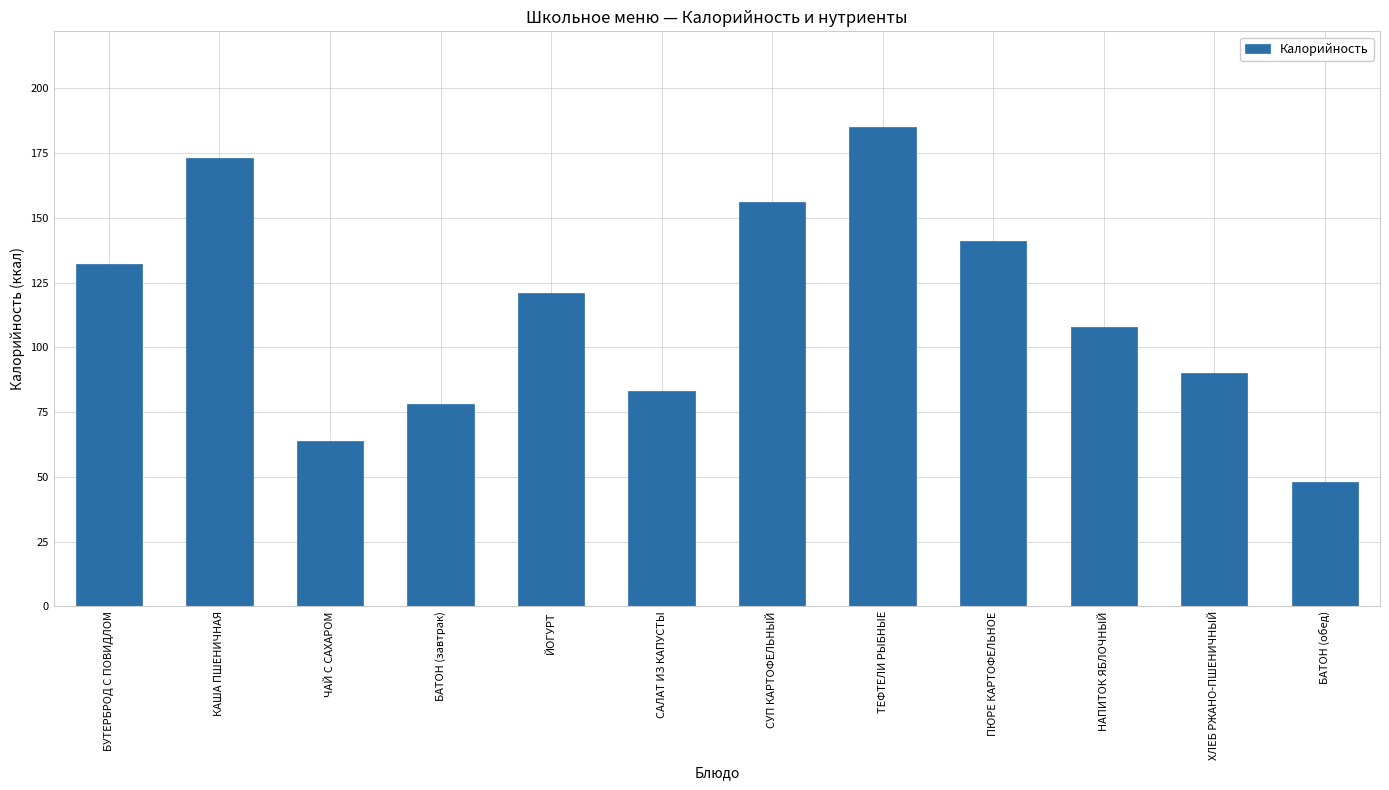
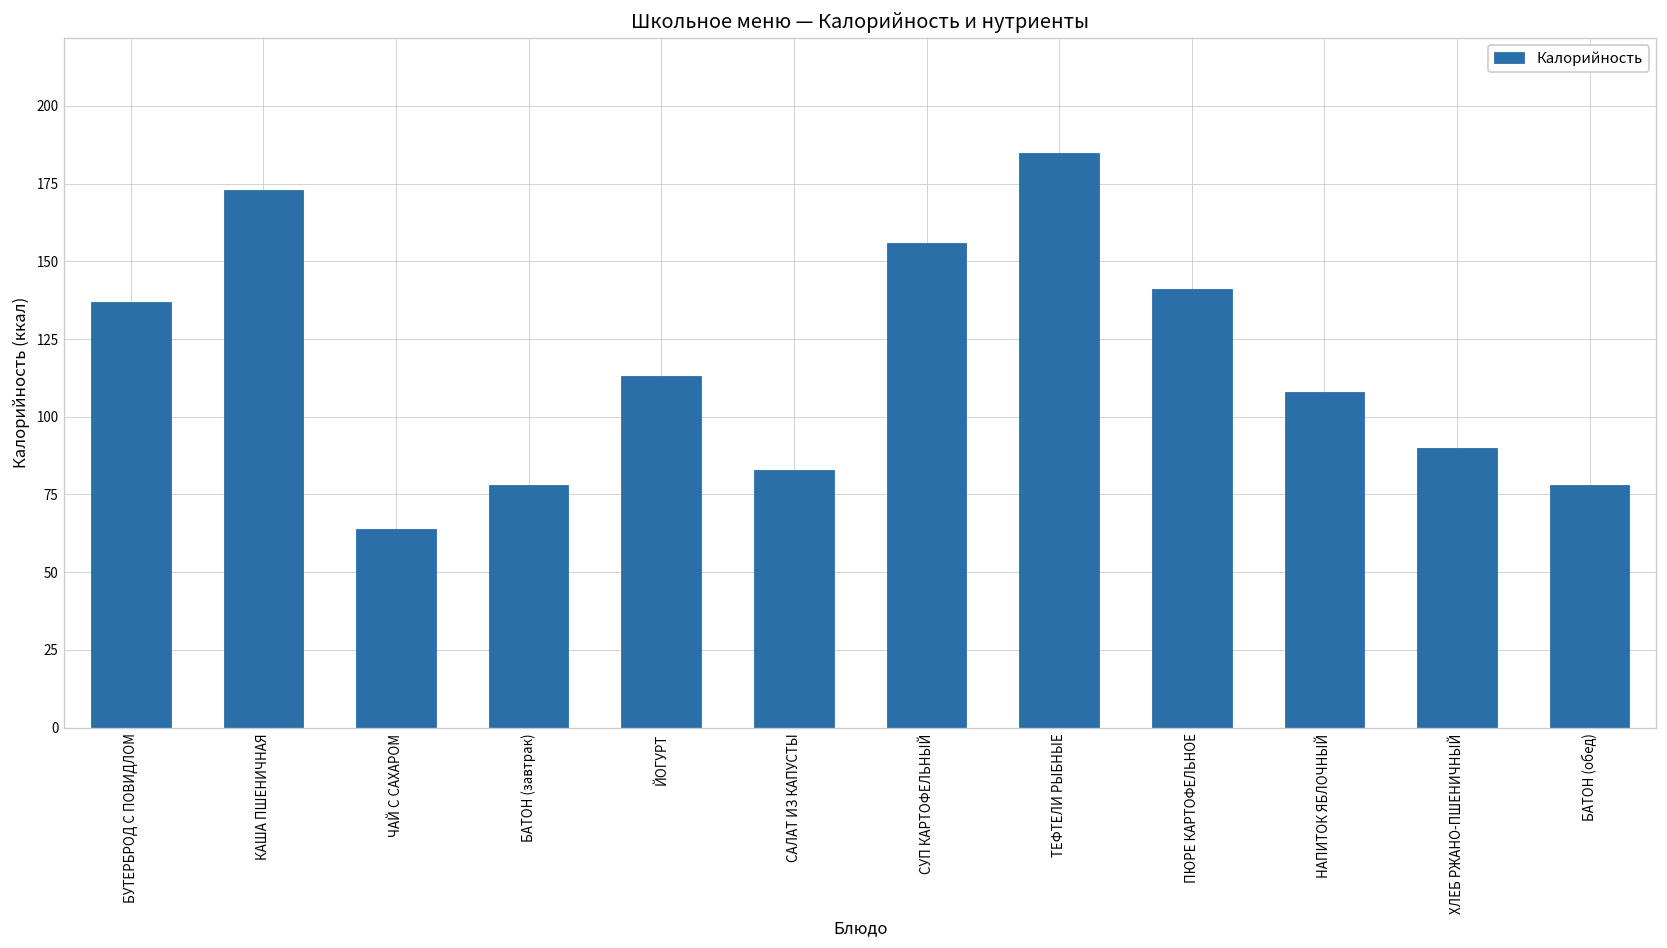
БУТЕРБРОД С ПОВИДЛОМ: 132 -> 137
ЙОГУРТ: 121 -> 113
БАТОН (обед): 48 -> 78
